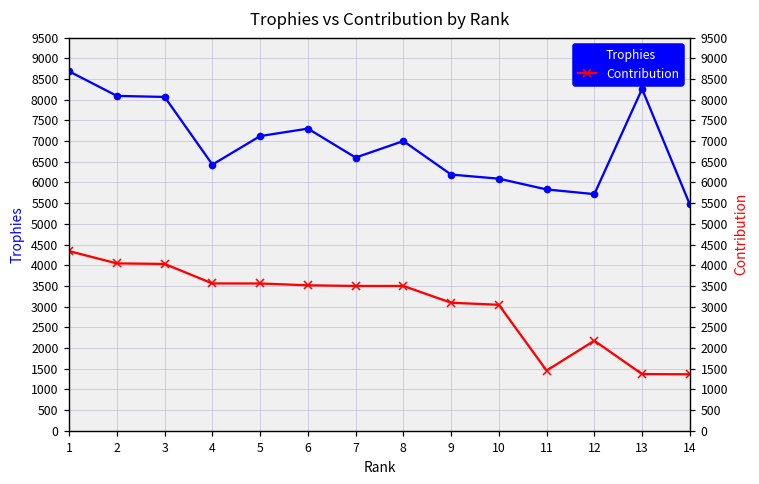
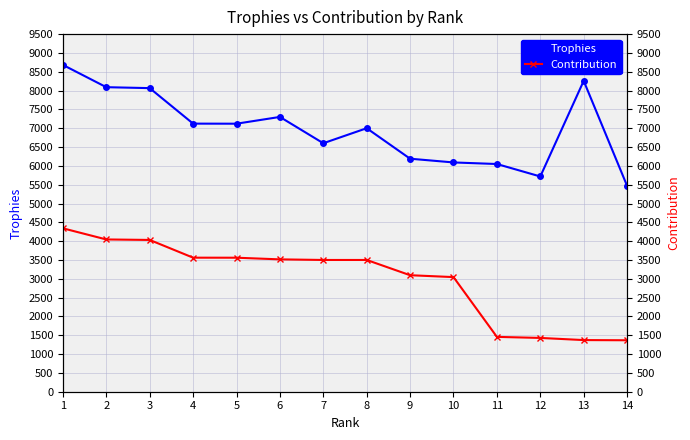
Trophies, 4: 6400 -> 7100
Trophies, 11: 5800 -> 6000
Contribution, 12: 2200 -> 1400
